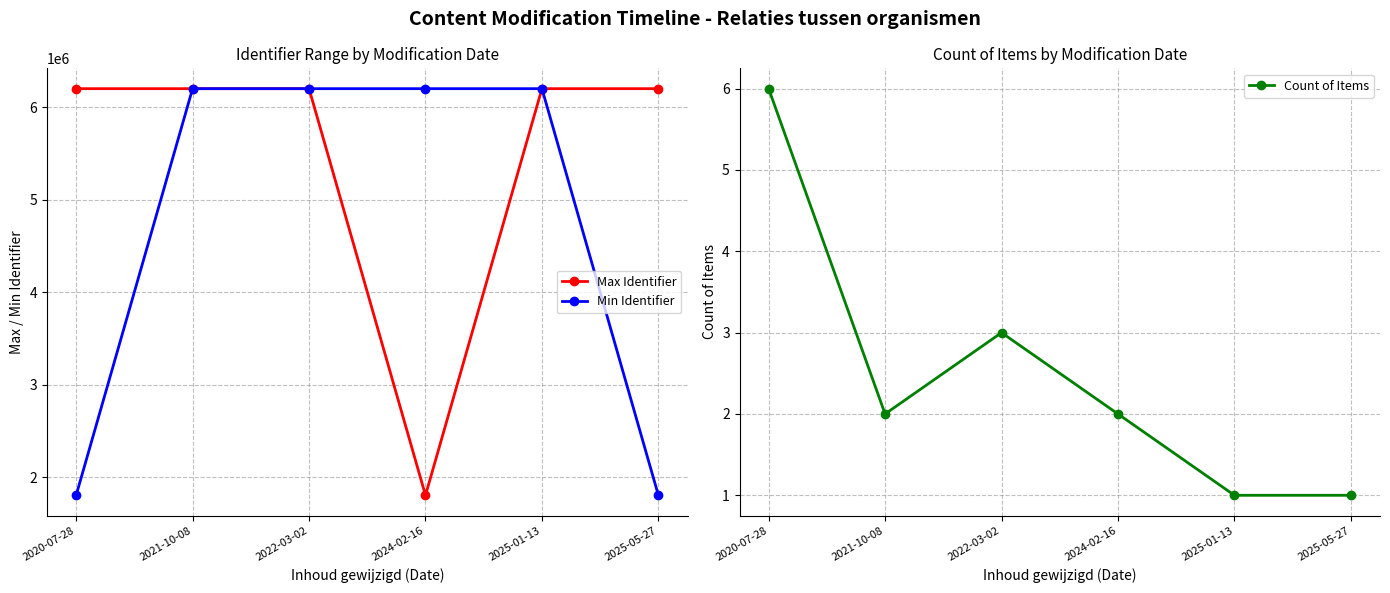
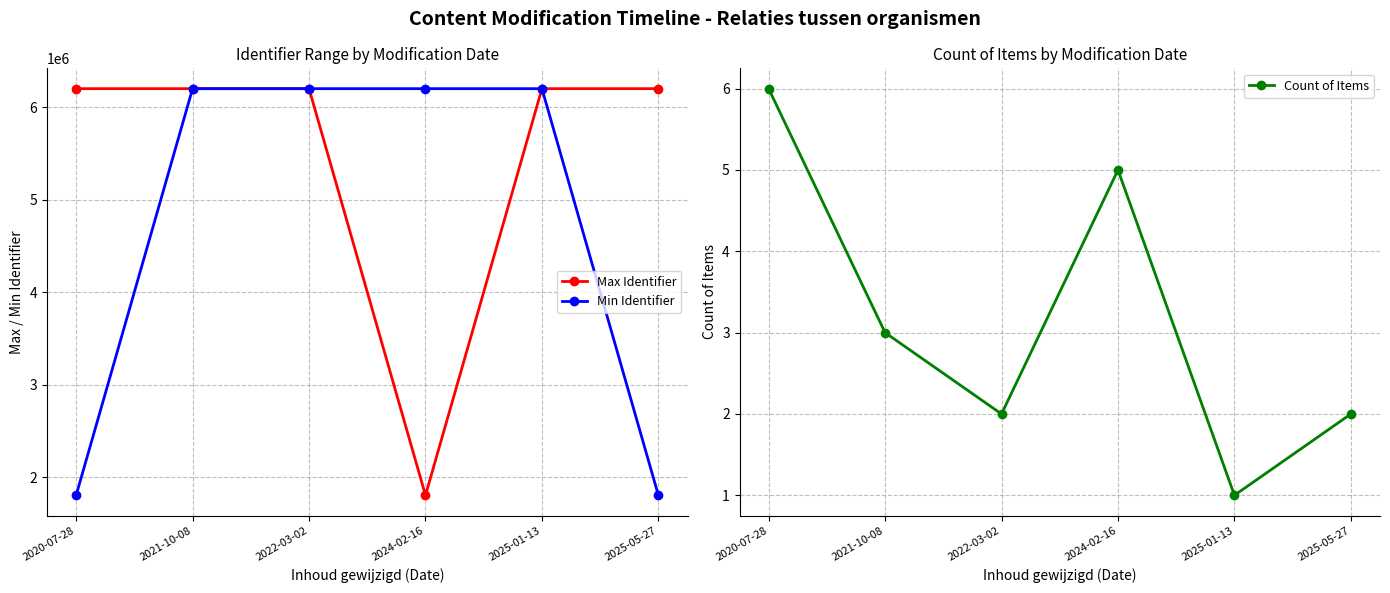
Count of Items by Modification Date, 2021-10-08: 2 -> 3
Count of Items by Modification Date, 2022-03-02: 3 -> 2
Count of Items by Modification Date, 2024-02-16: 2 -> 5
Count of Items by Modification Date, 2025-05-27: 1 -> 2
